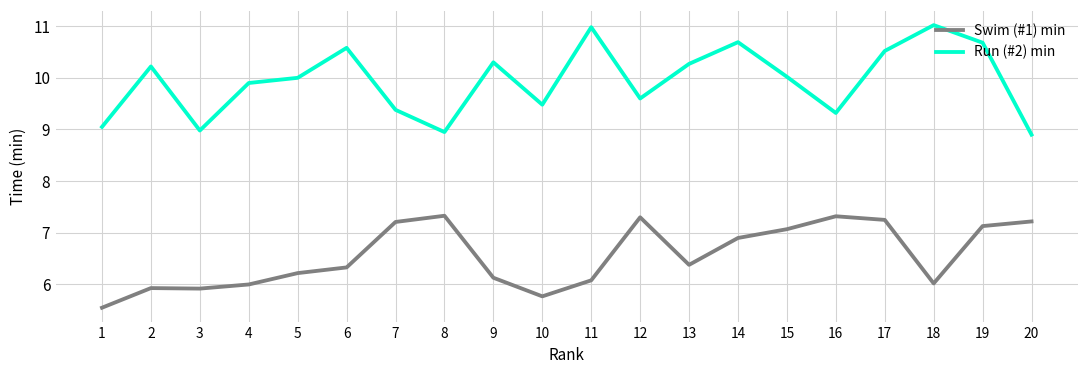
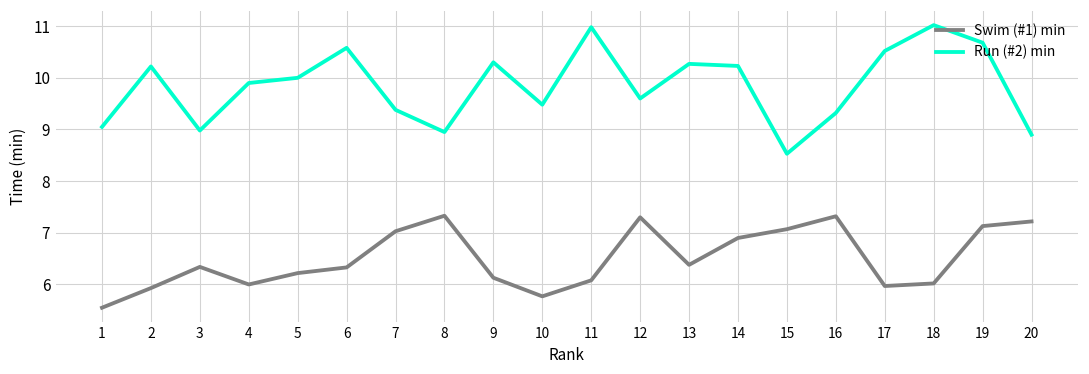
Swim (#1) min, 3: 5.9 -> 6.3
Swim (#1) min, 7: 7.2 -> 7.0
Run (#2) min, 14: 10.7 -> 10.2
Run (#2) min, 15: 10.0 -> 8.5
Swim (#1) min, 17: 7.3 -> 6.0
